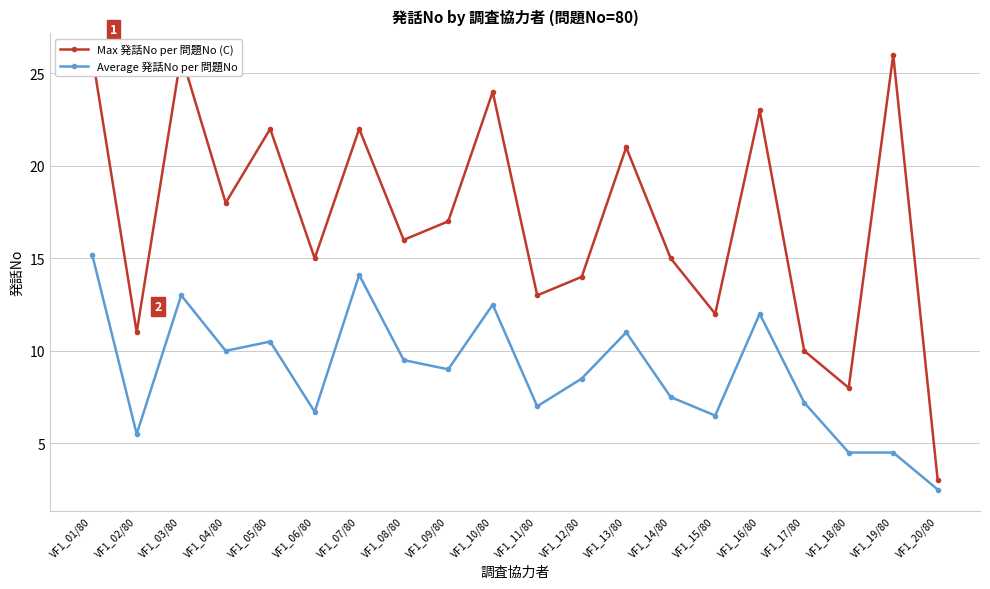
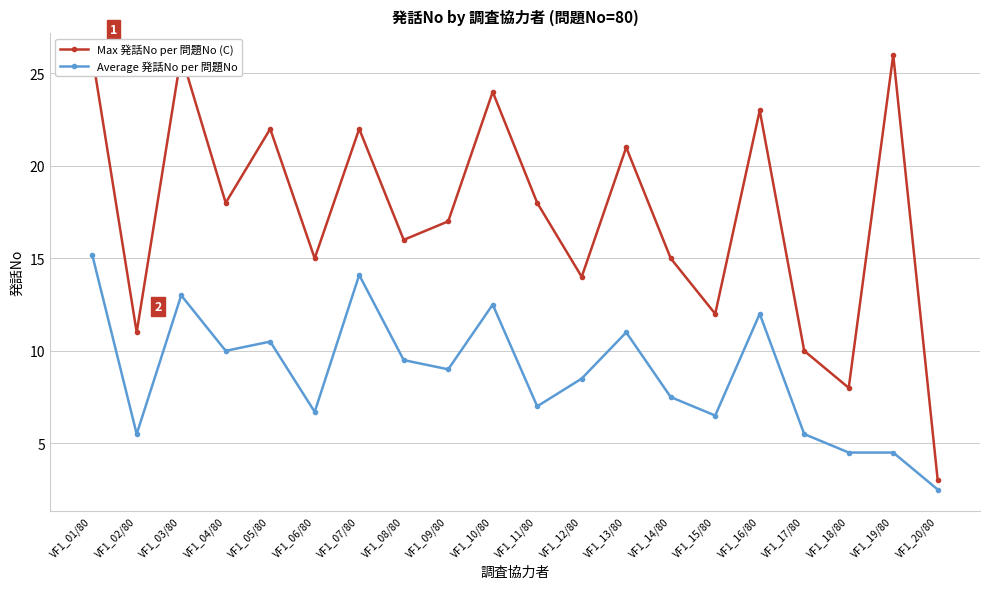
Max 発話No per 問題No (C), VF1_11/80: 13 -> 18
Average 発話No per 問題No, VF1_17/80: 7.2 -> 5.5
